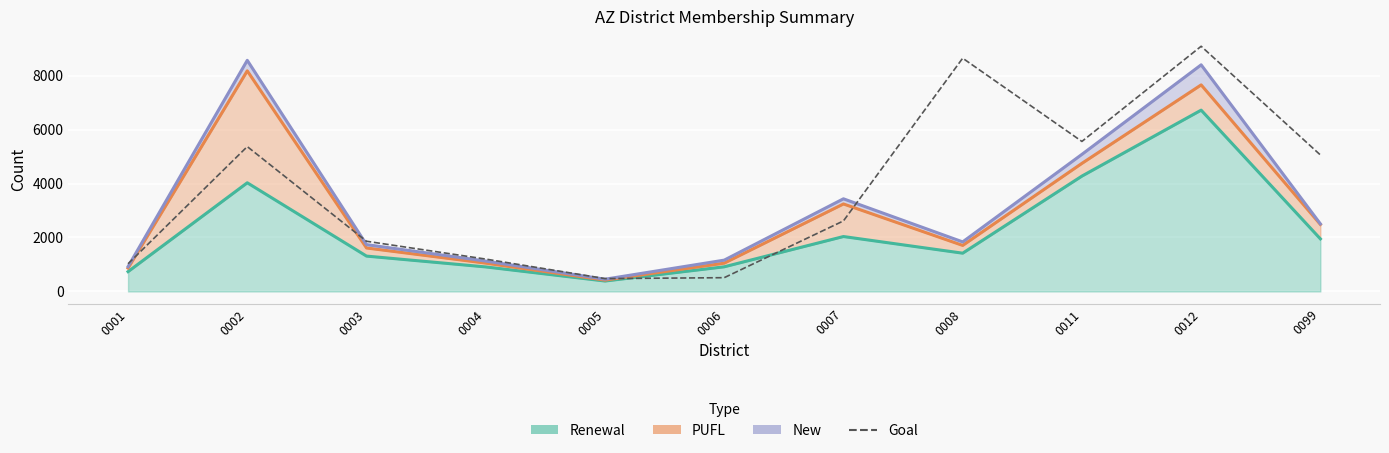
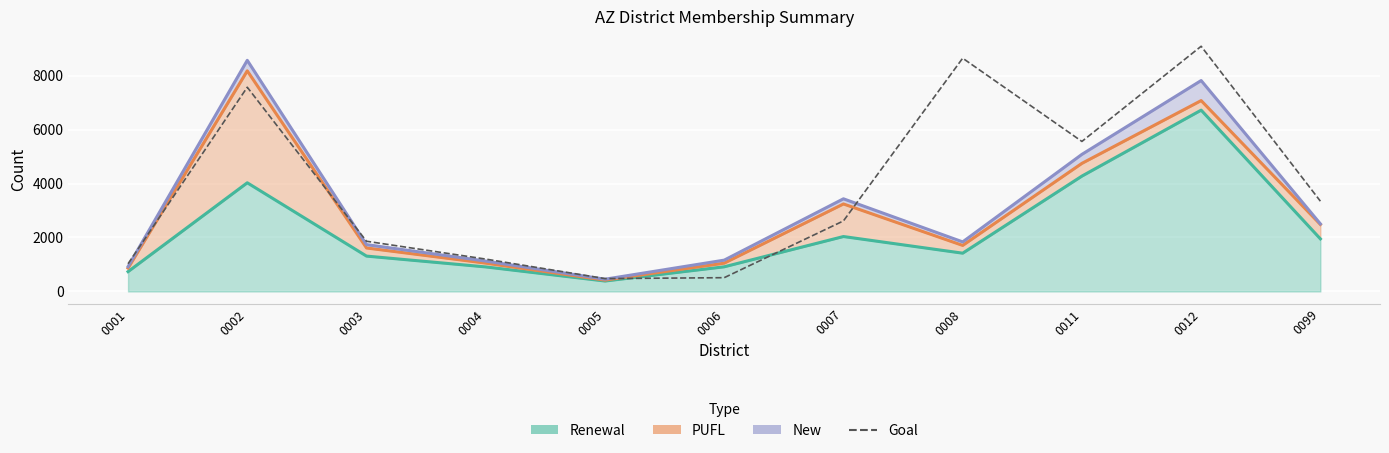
Goal, 0002: 5400 -> 7600
PUFL, 0012: 900 -> 400
Goal, 0099: 5100 -> 3300
